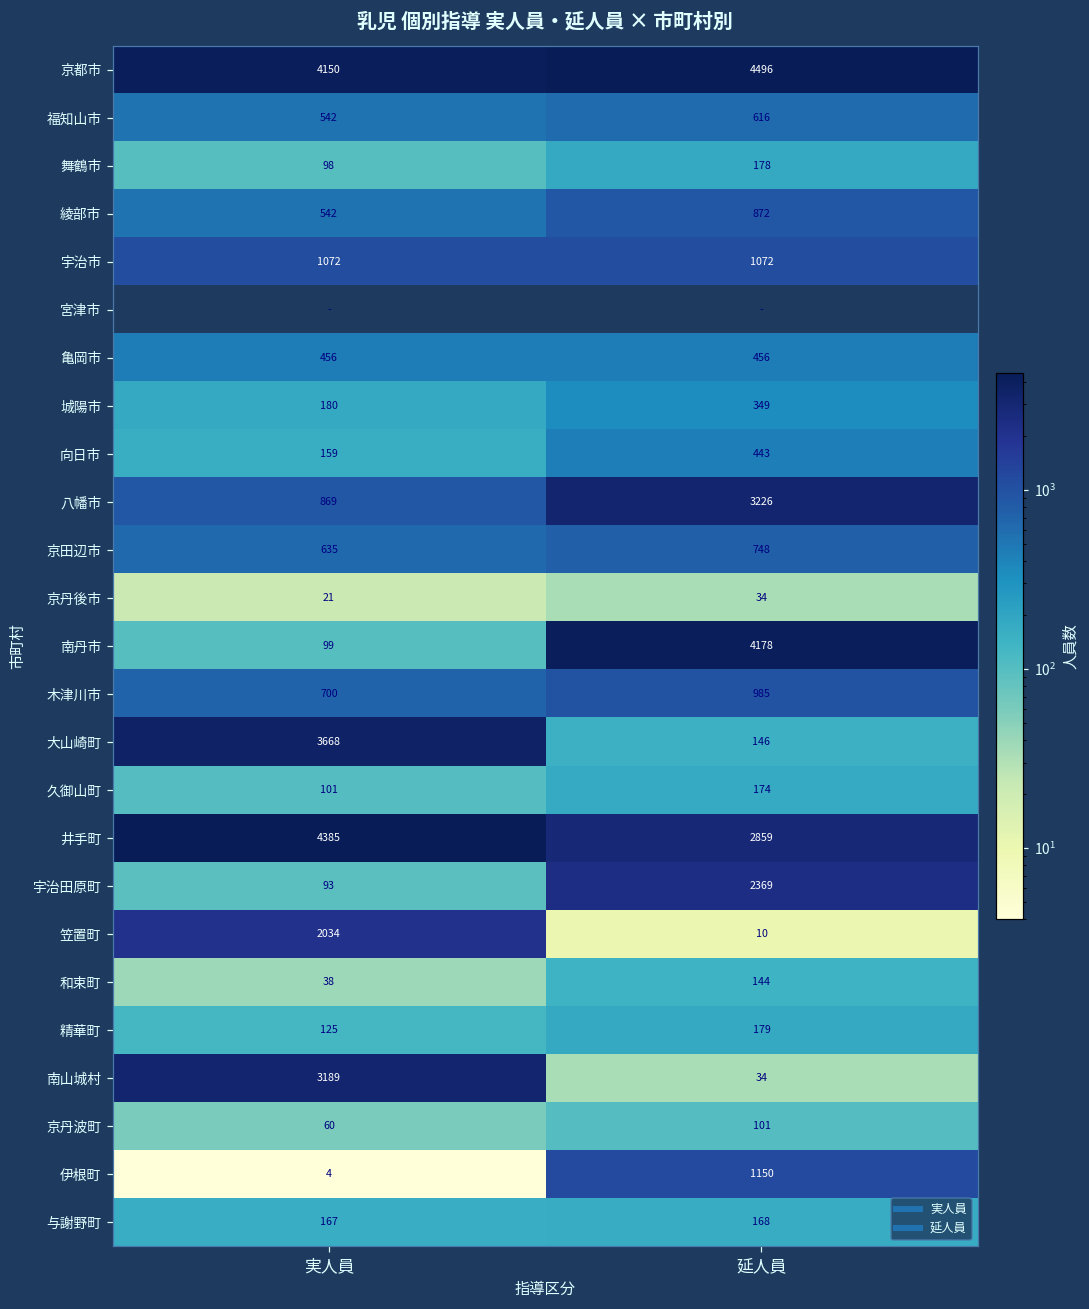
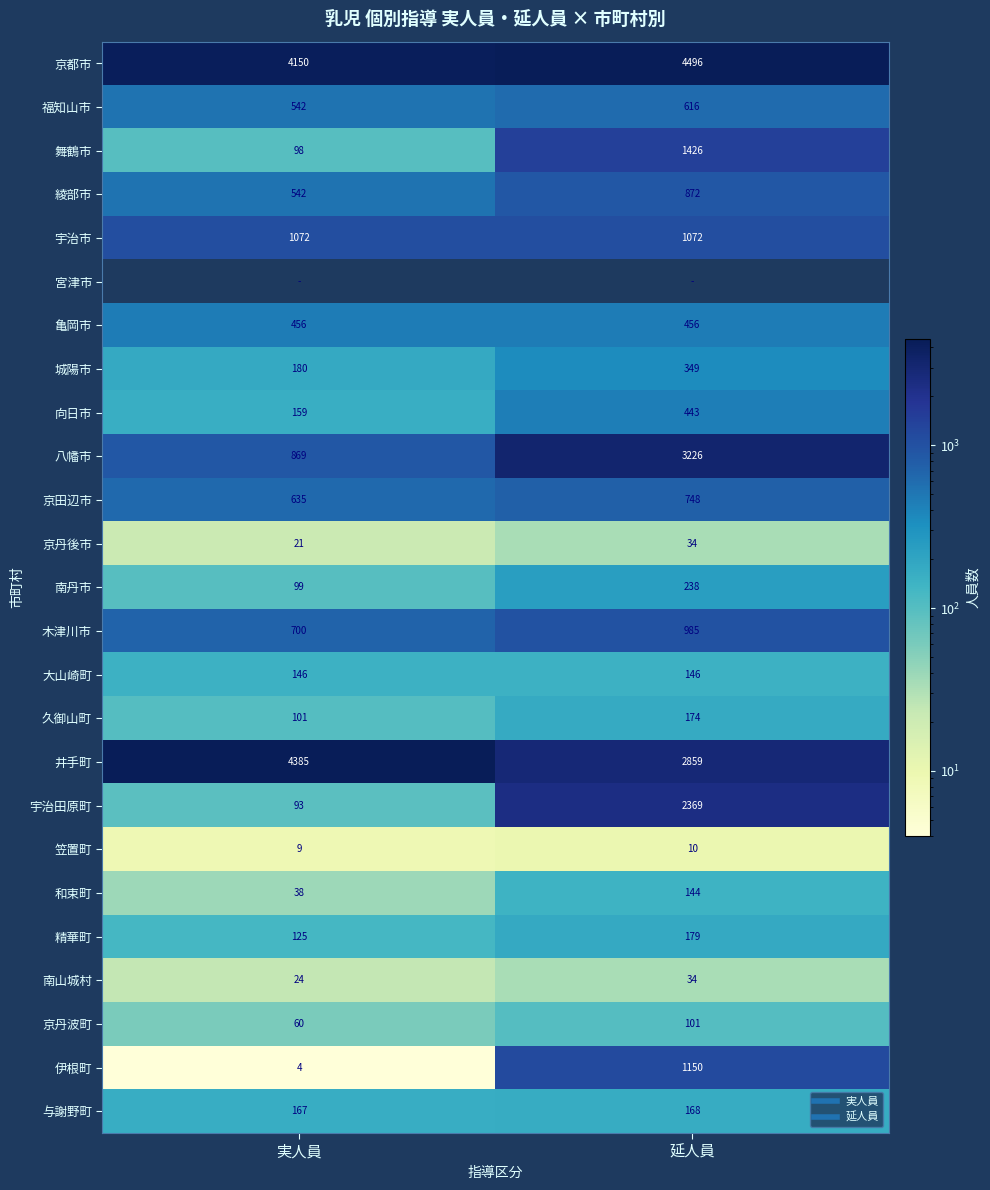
舞鶴市, 延人員: 178 -> 1426
南丹市, 延人員: 4178 -> 238
大山崎町, 実人員: 3668 -> 146
笠置町, 実人員: 2034 -> 9
南山城村, 実人員: 3189 -> 24
